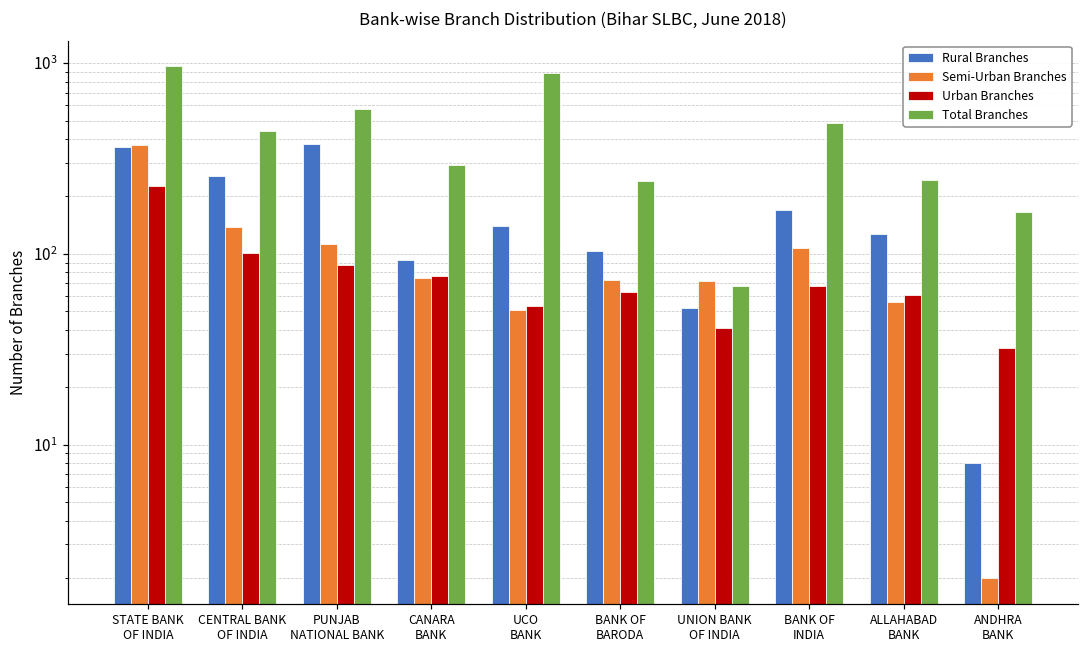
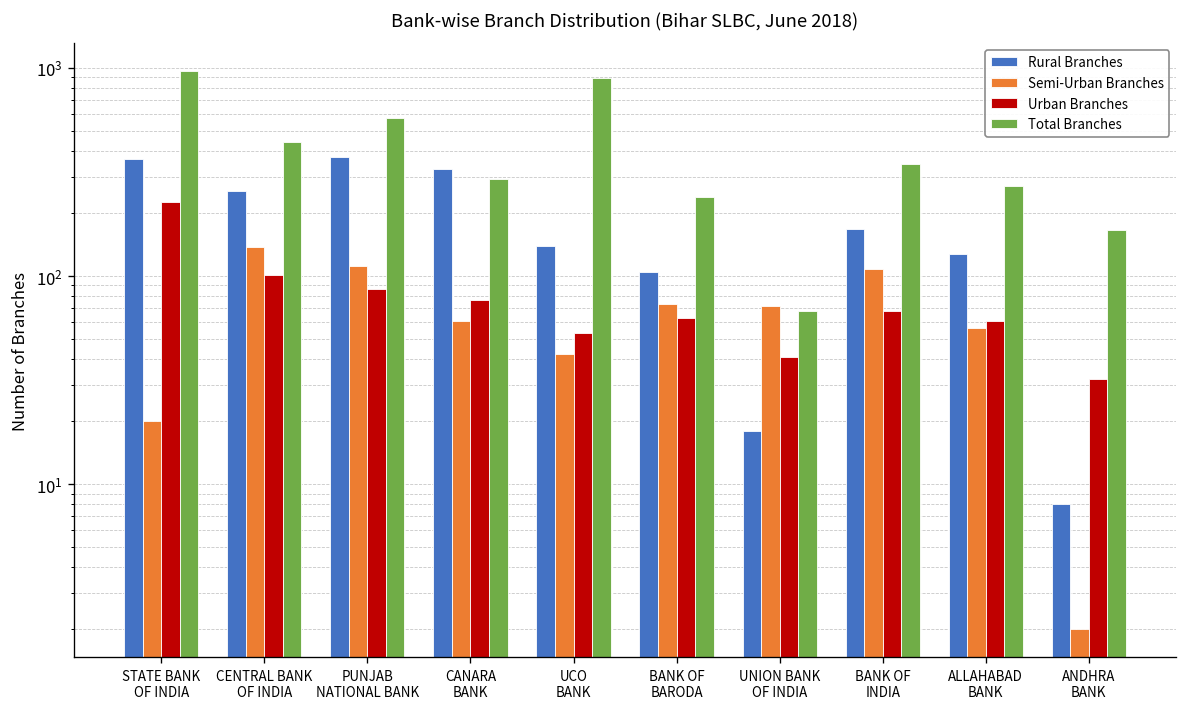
Semi-Urban Branches, STATE BANK OF INDIA: 370 -> 20
Rural Branches, CANARA BANK: 90 -> 330
Semi-Urban Branches, CANARA BANK: 75 -> 61
Semi-Urban Branches, UCO BANK: 51 -> 42
Rural Branches, UNION BANK OF INDIA: 52 -> 18
Total Branches, BANK OF INDIA: 480 -> 350
Total Branches, ALLAHABAD BANK: 240 -> 270
